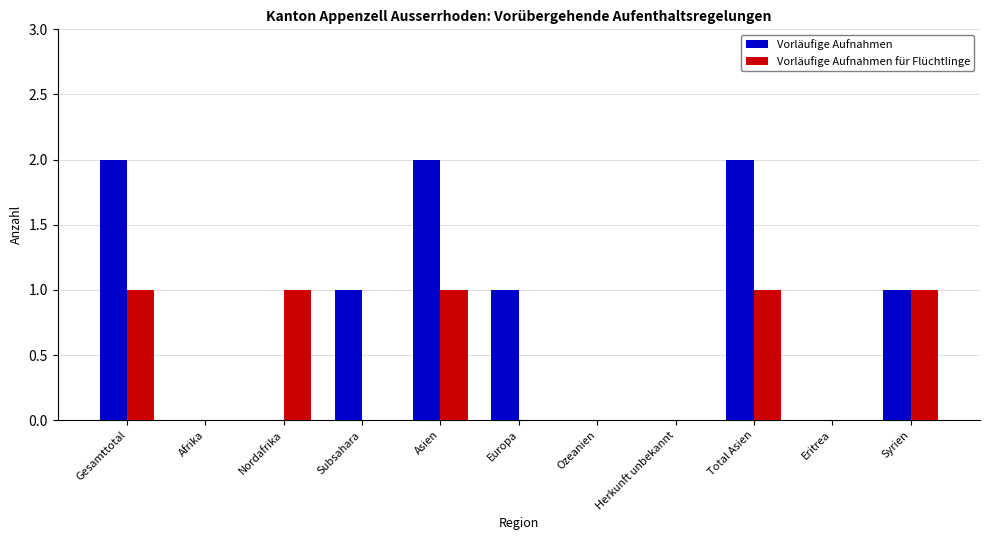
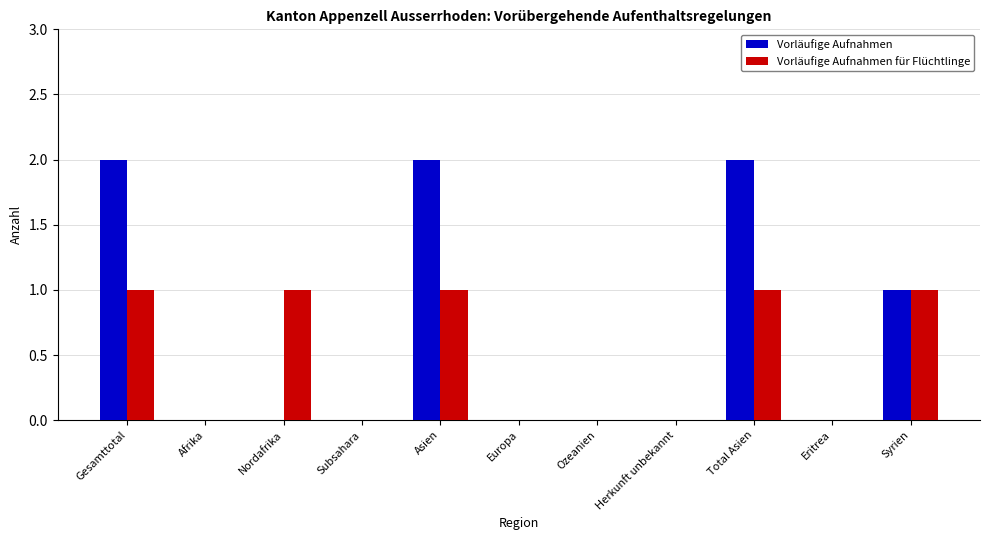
Vorläufige Aufnahmen, Subsahara: 1 -> 0
Vorläufige Aufnahmen, Europa: 1 -> 0
